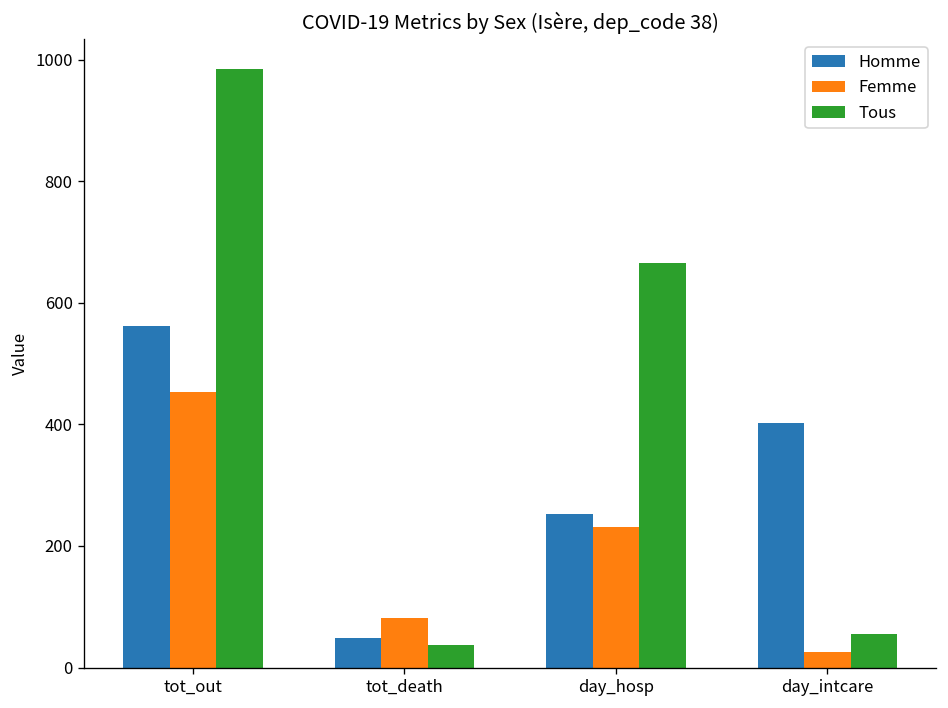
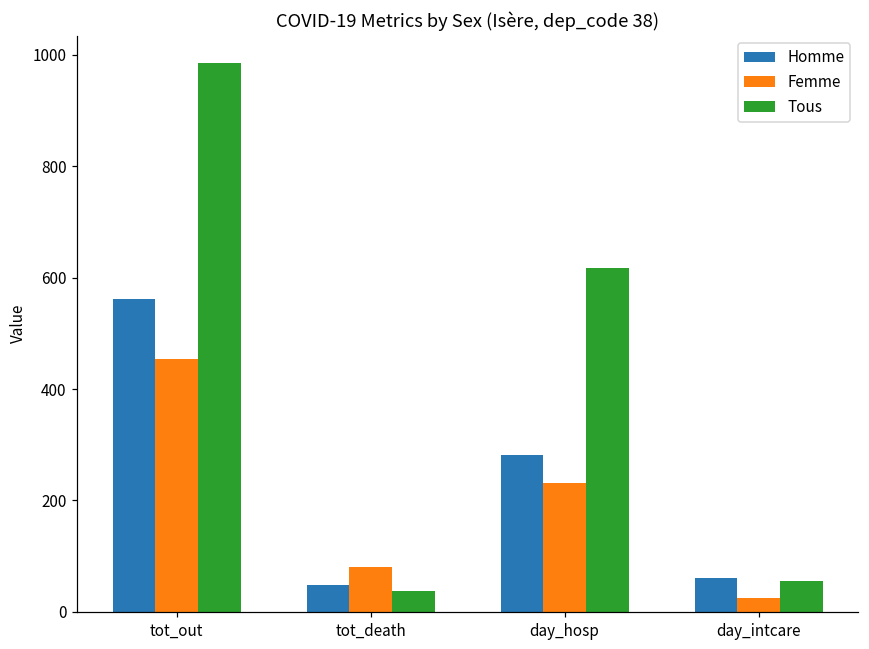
Homme, day_hosp: 250 -> 280
Tous, day_hosp: 670 -> 620
Homme, day_intcare: 400 -> 60
